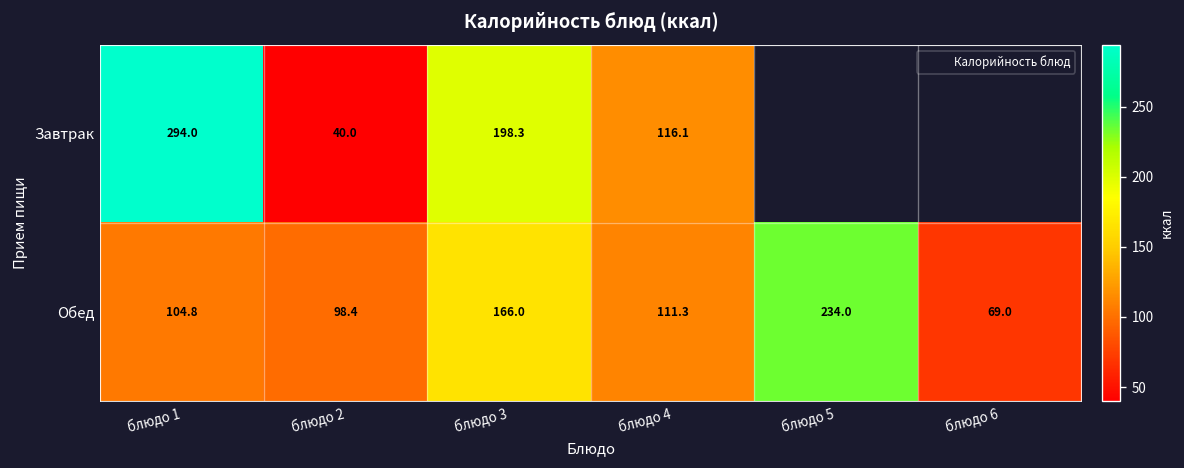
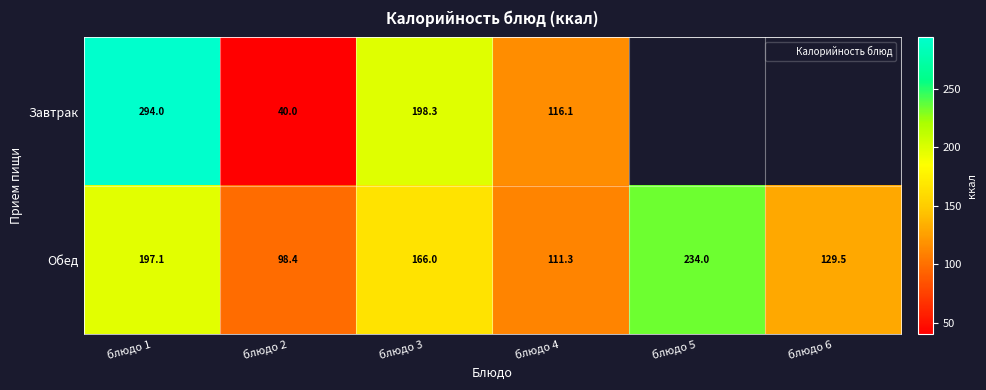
Обед, блюдо 1: 104.8 -> 197.1
Обед, блюдо 6: 69.0 -> 129.5
